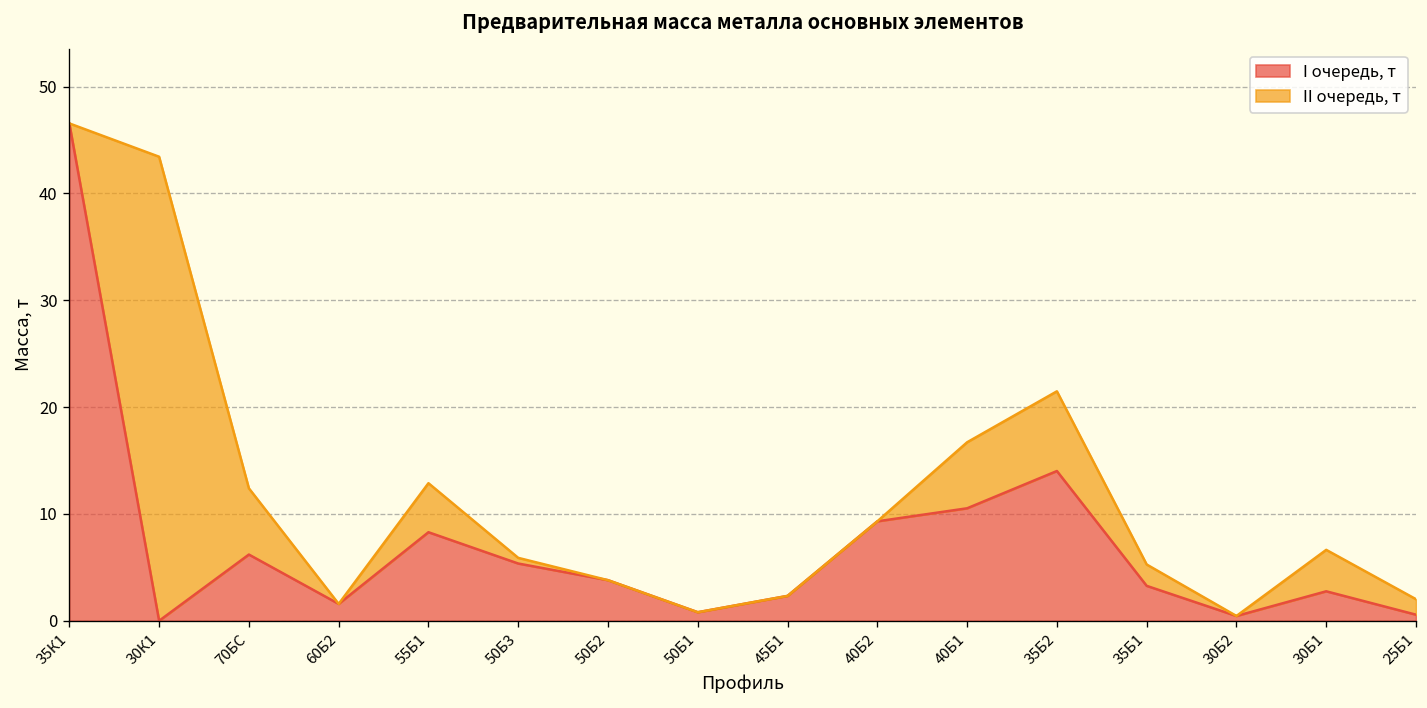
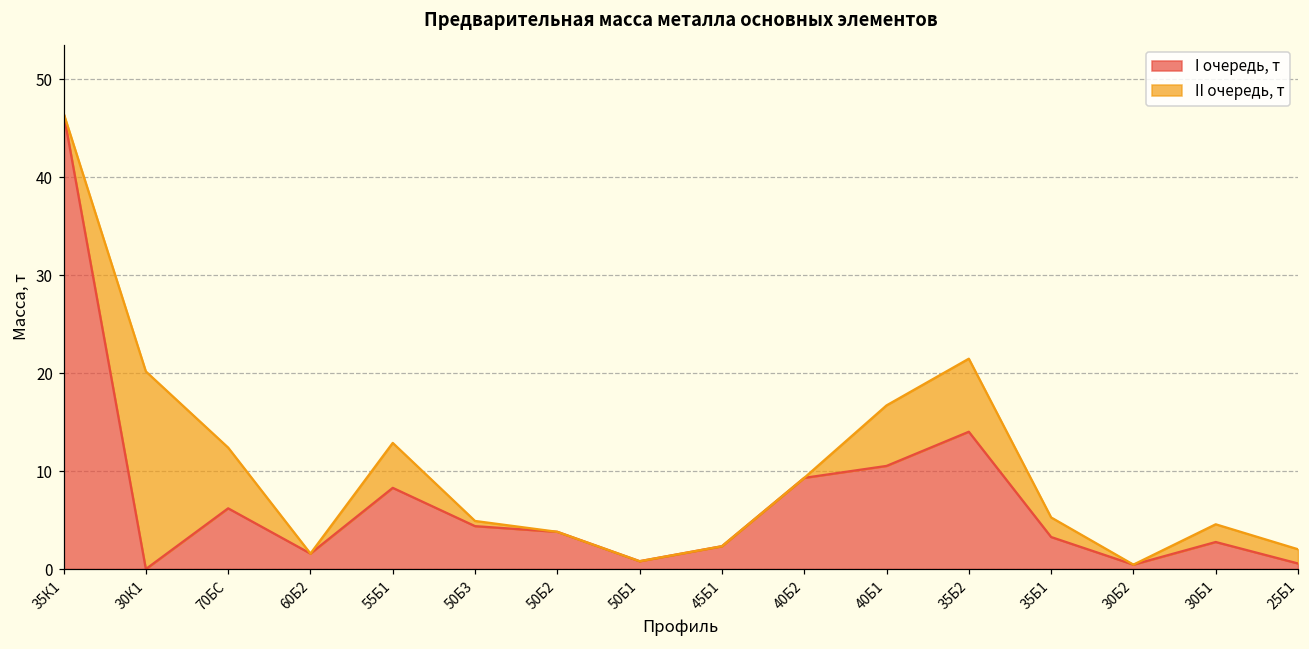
II очередь, т, 30К1: 43 -> 20
I очередь, т, 50Б3: 5 -> 4
II очередь, т, 30Б1: 4 -> 2
